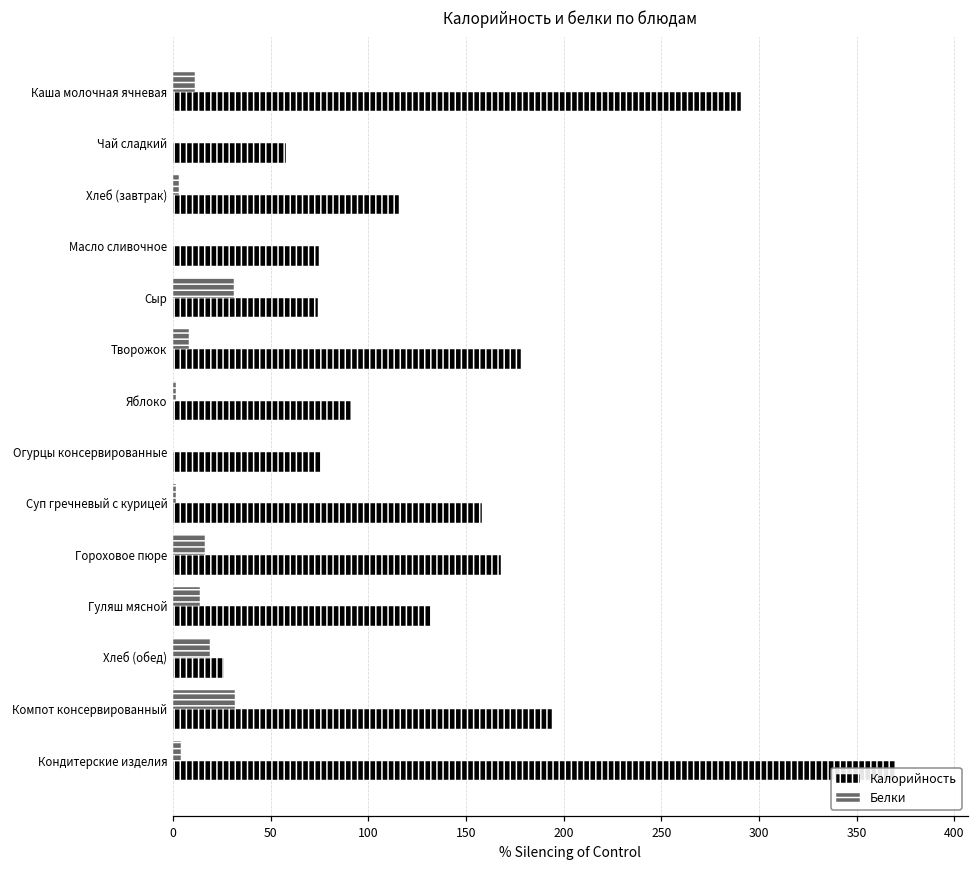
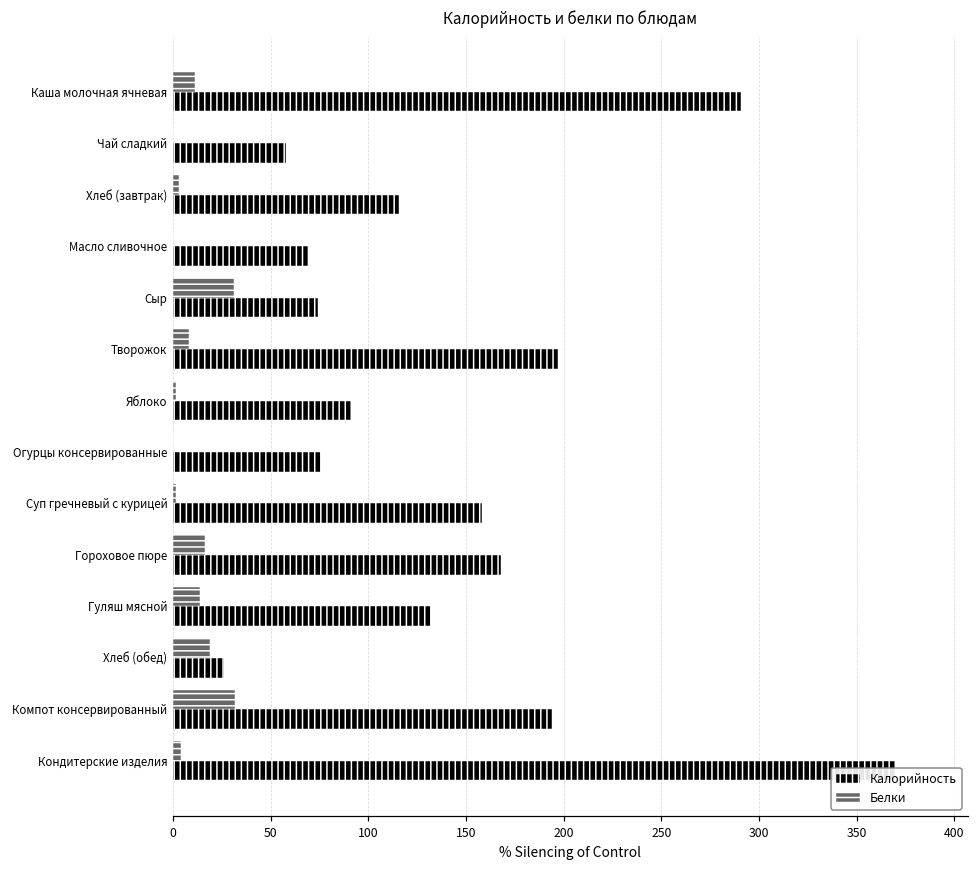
Калорийность, Масло сливочное: 75 -> 69
Калорийность, Творожок: 178 -> 197
